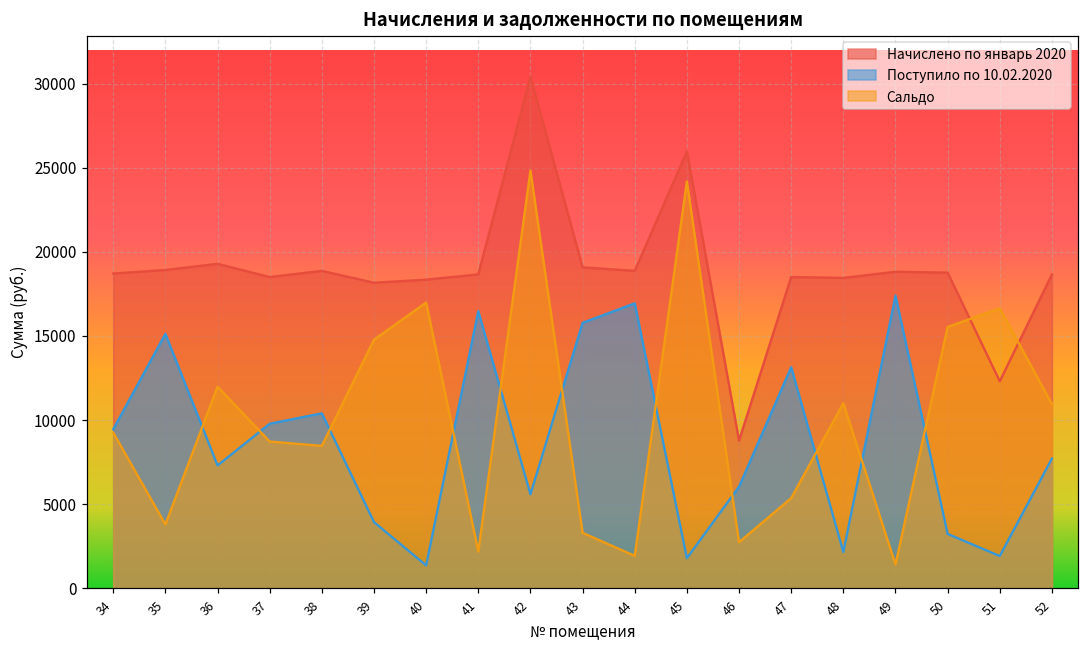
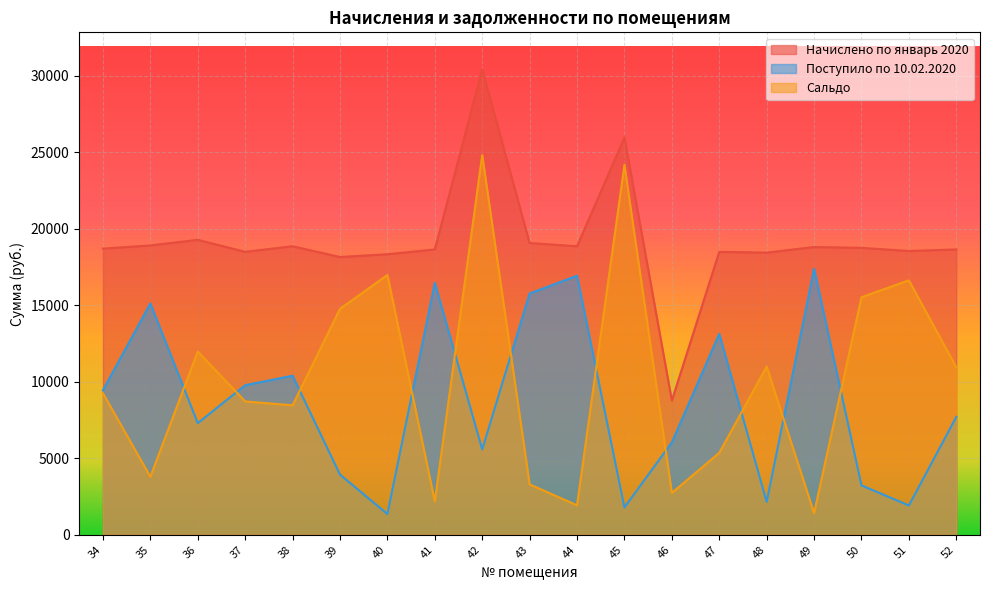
Начислено по январь 2020, 51: 12300 -> 18600
